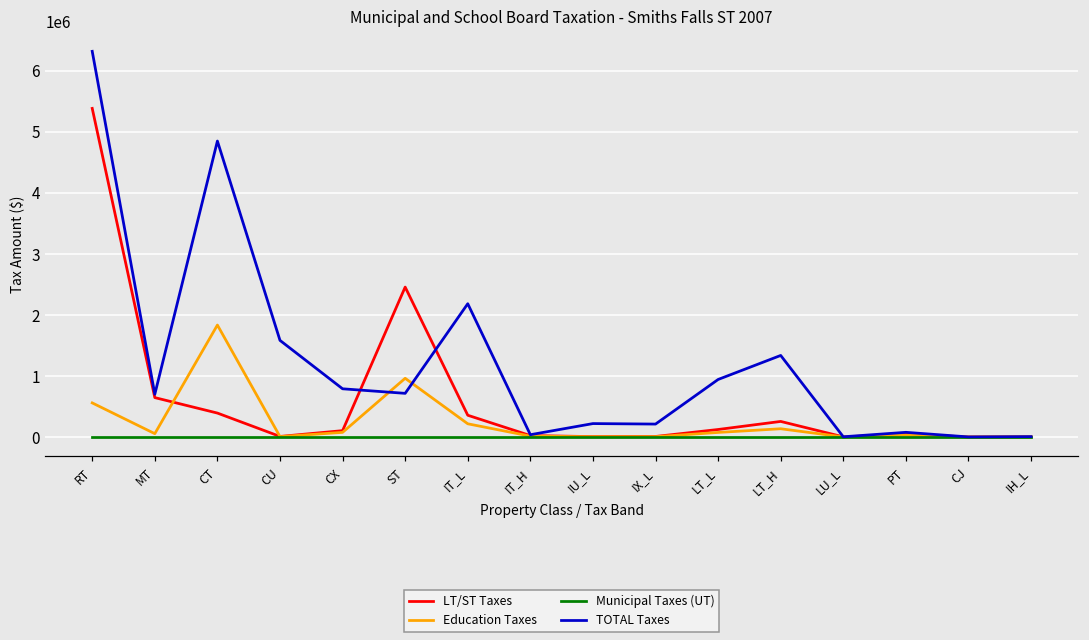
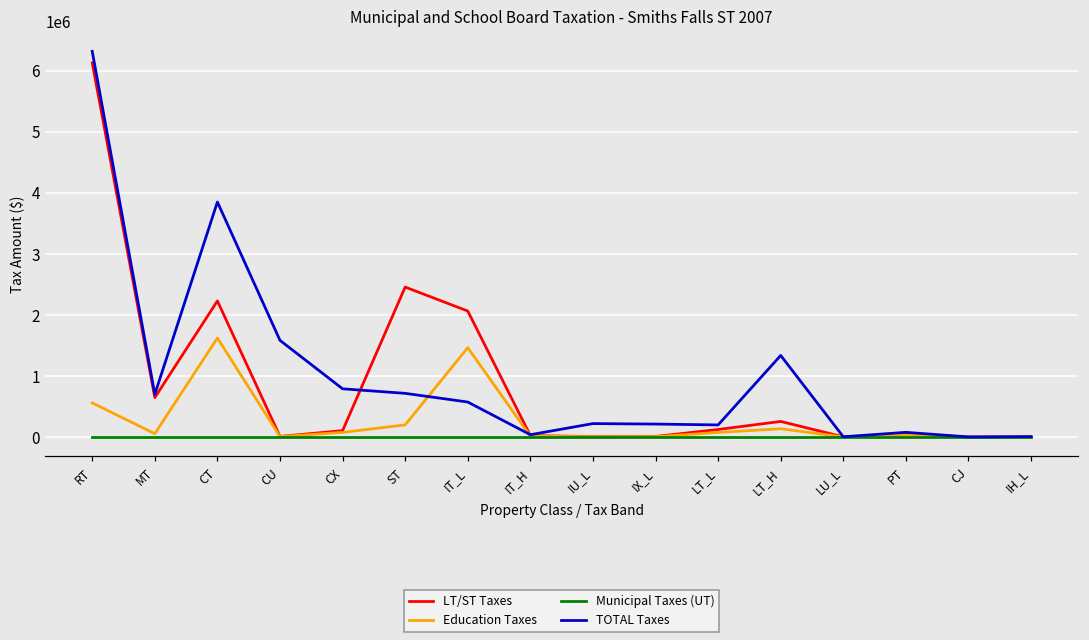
LT/ST Taxes, RT: 5400000 -> 6100000
LT/ST Taxes, CT: 400000 -> 2200000
Education Taxes, CT: 1800000 -> 1600000
TOTAL Taxes, CT: 4800000 -> 3800000
Education Taxes, ST: 1000000 -> 200000
LT/ST Taxes, IT_L: 400000 -> 2100000
Education Taxes, IT_L: 200000 -> 1500000
TOTAL Taxes, IT_L: 2200000 -> 600000
TOTAL Taxes, LT_L: 900000 -> 200000
